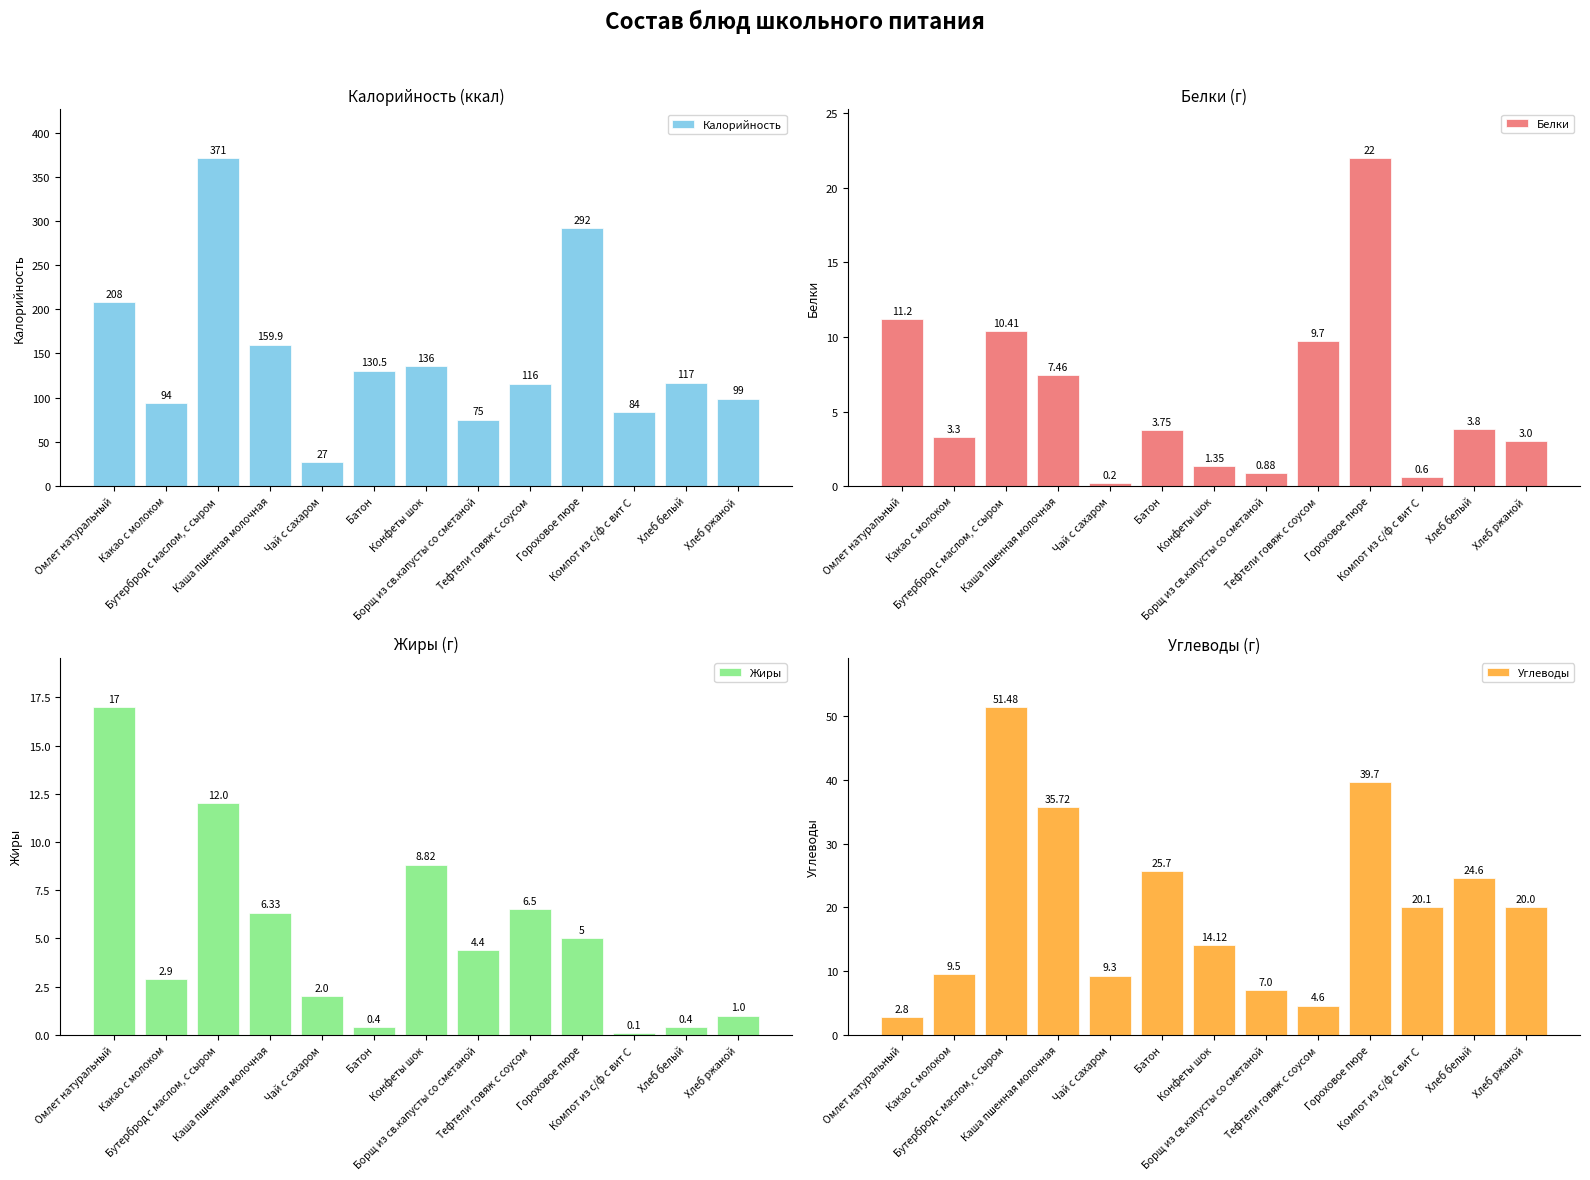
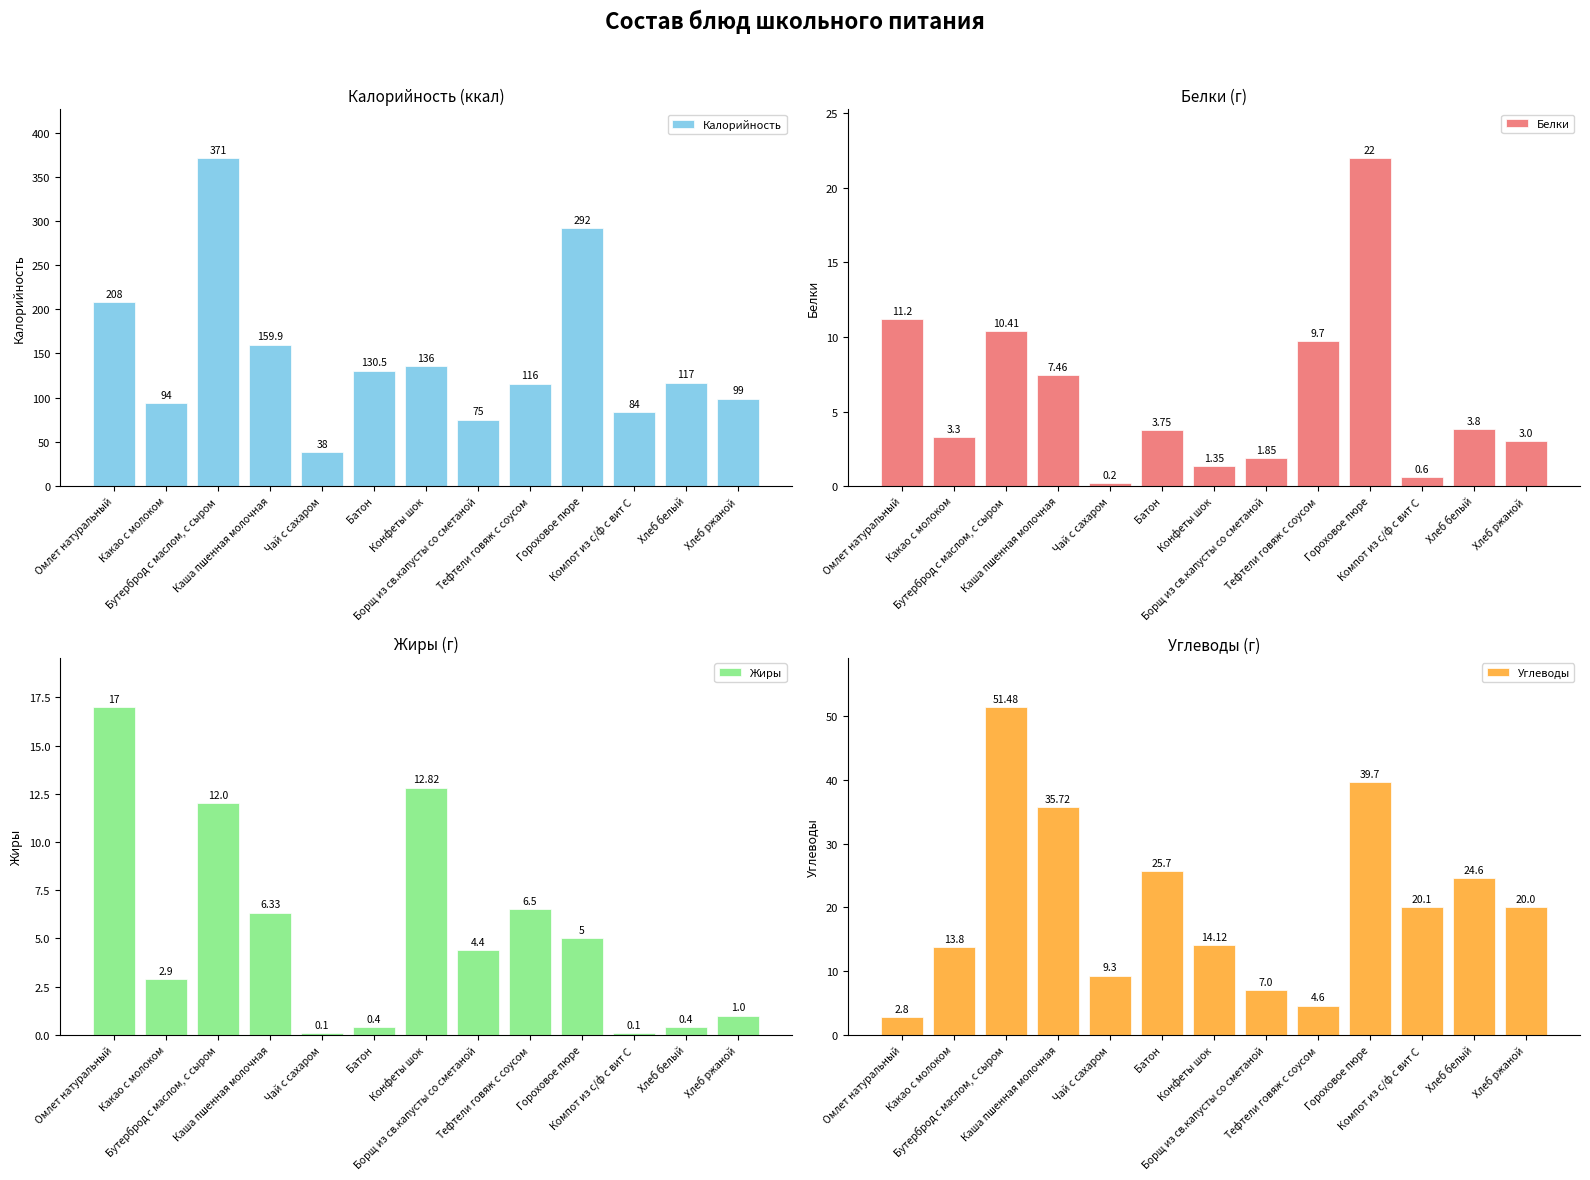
Калорийность (ккал), Чай с сахаром: 27 -> 38
Белки (г), Борщ из св.капусты со сметаной: 0.88 -> 1.85
Жиры (г), Чай с сахаром: 2.0 -> 0.1
Жиры (г), Конфеты шок: 8.82 -> 12.82
Углеводы (г), Какао с молоком: 9.5 -> 13.8
